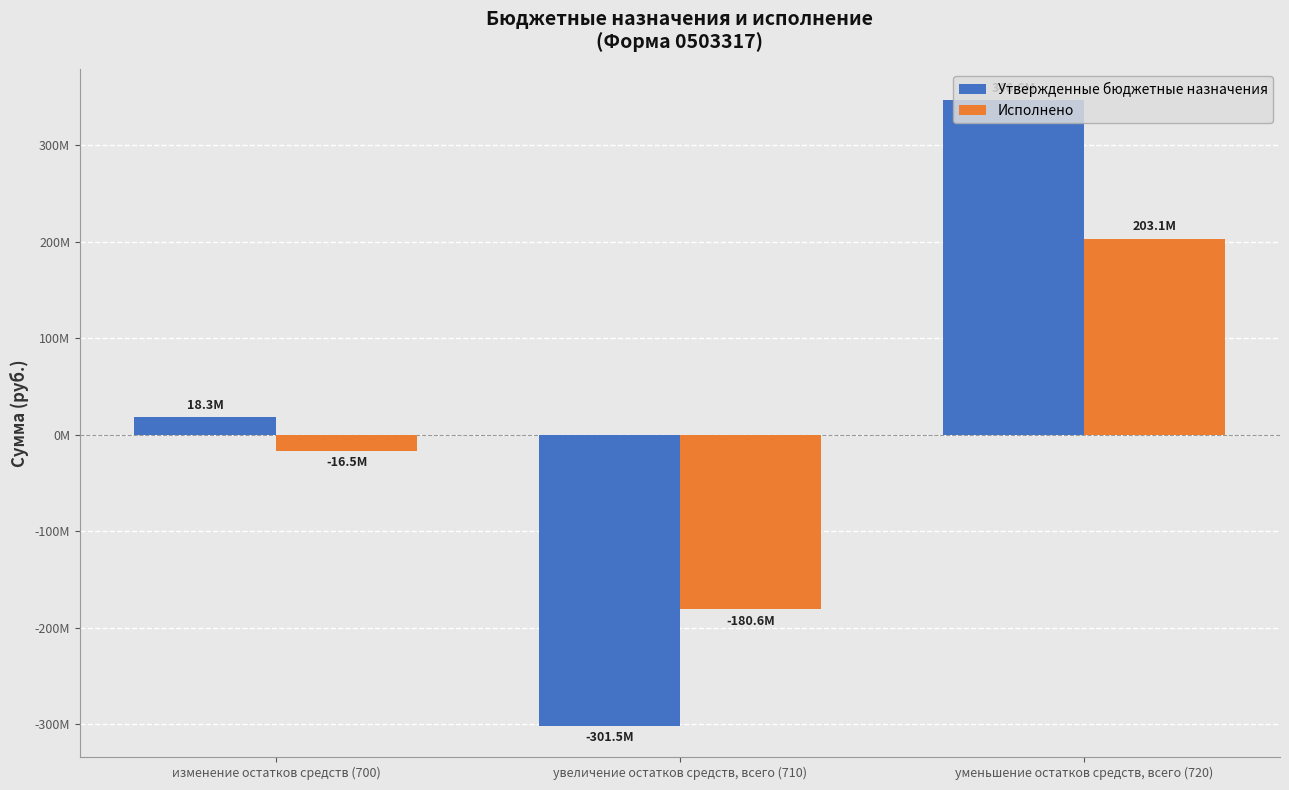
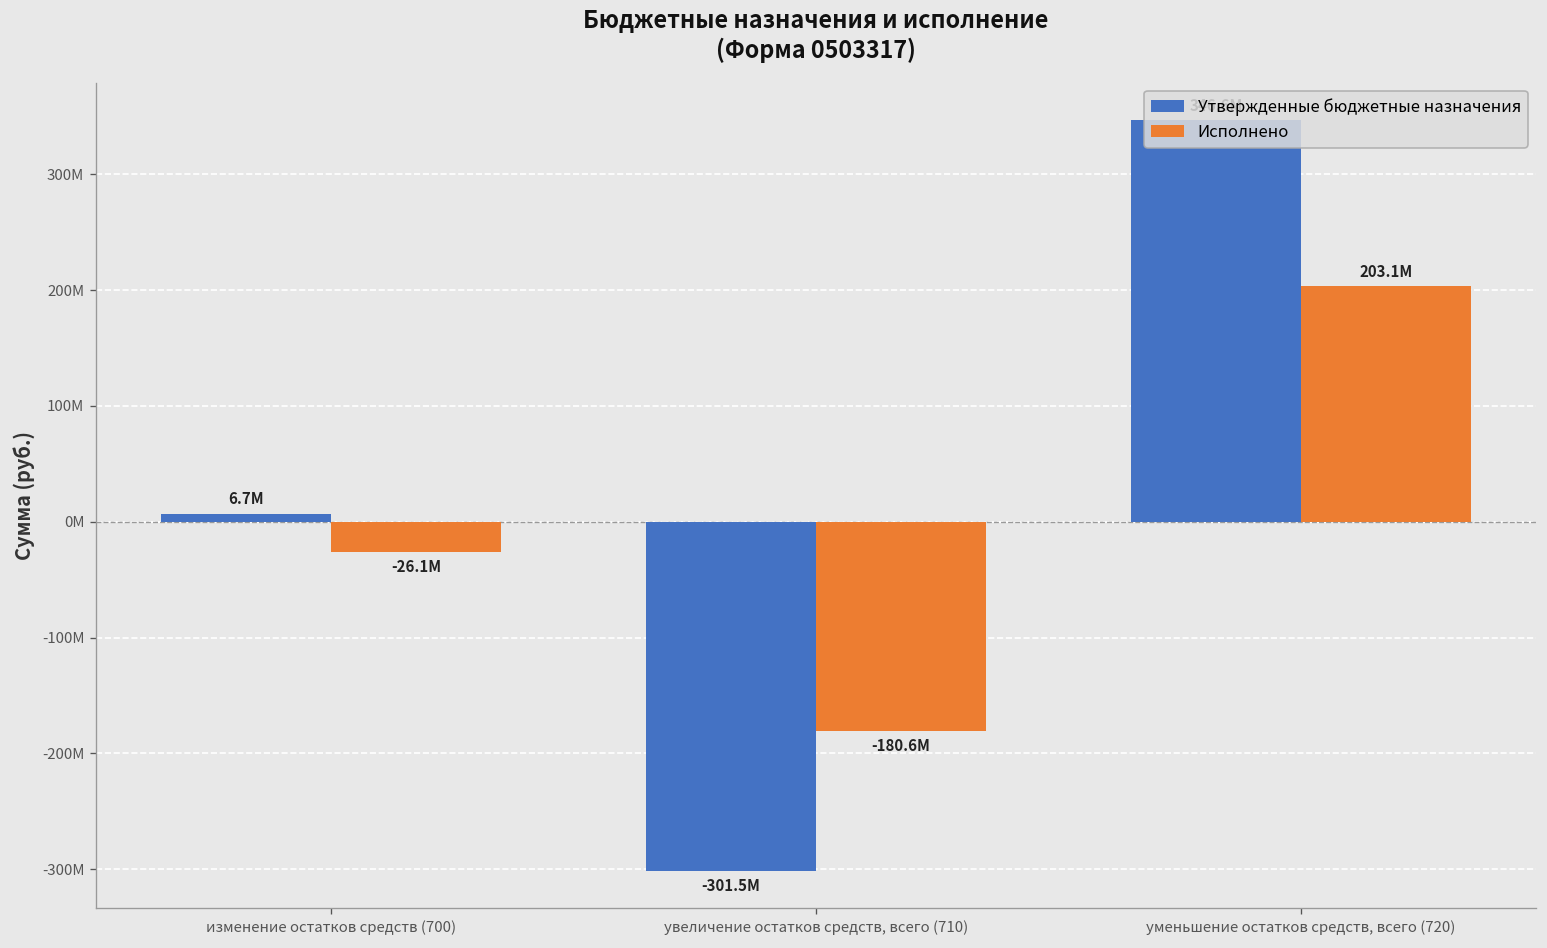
Утвержденные бюджетные назначения, изменение остатков средств (700): 18.3M -> 6.7M
Исполнено, изменение остатков средств (700): -16.5M -> -26.1M
